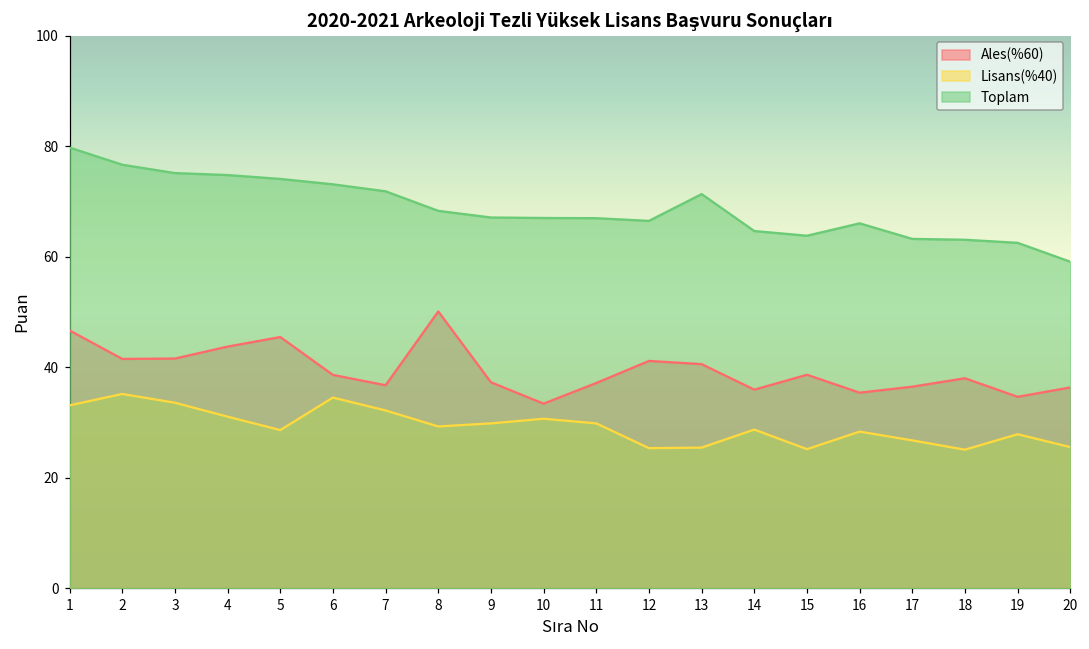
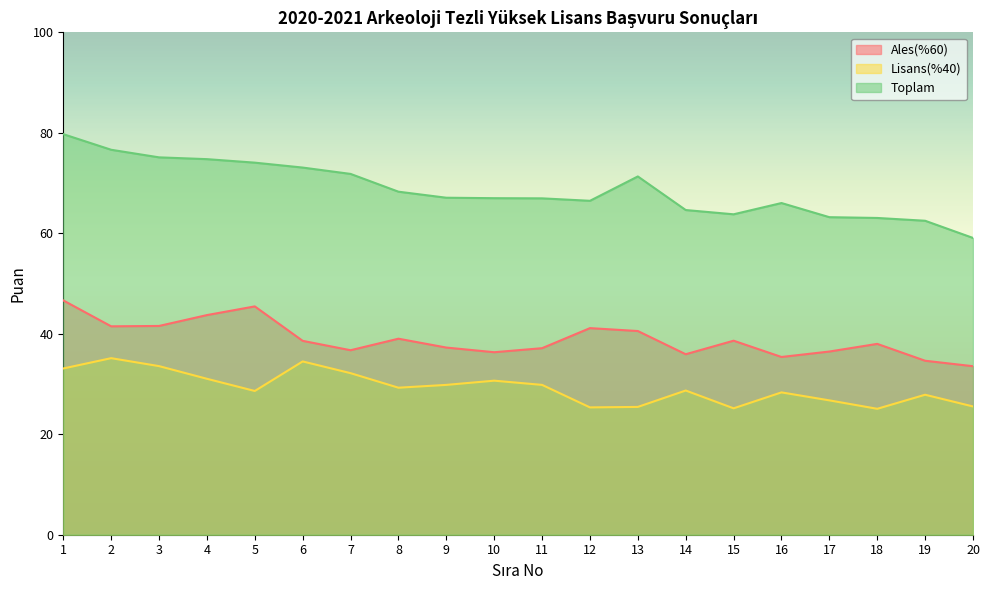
Ales(%60), 8: 50 -> 39
Ales(%60), 10: 33 -> 36
Ales(%60), 20: 36 -> 34
